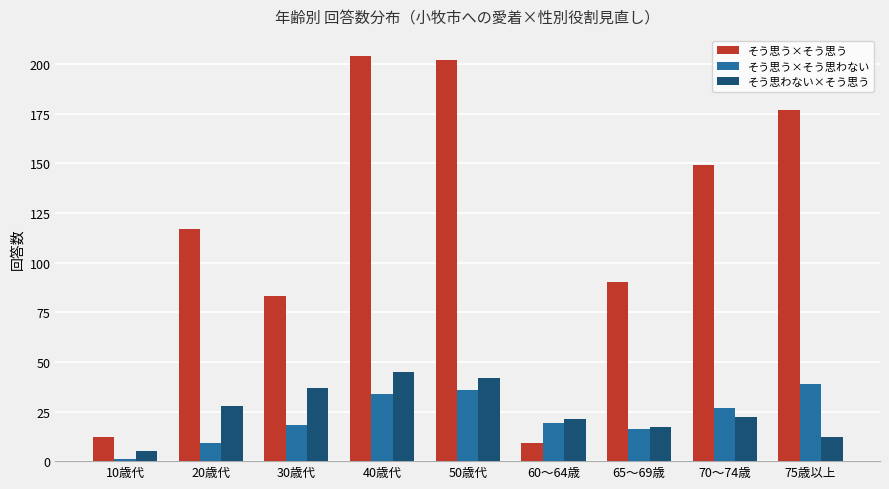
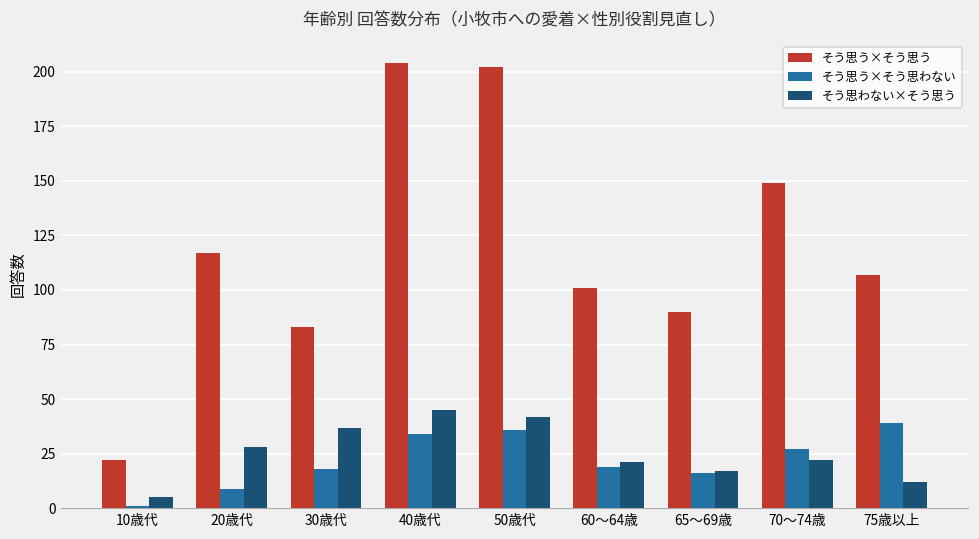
そう思う×そう思う, 10歳代: 12 -> 22
そう思う×そう思う, 60～64歳: 9 -> 101
そう思う×そう思う, 75歳以上: 177 -> 107
